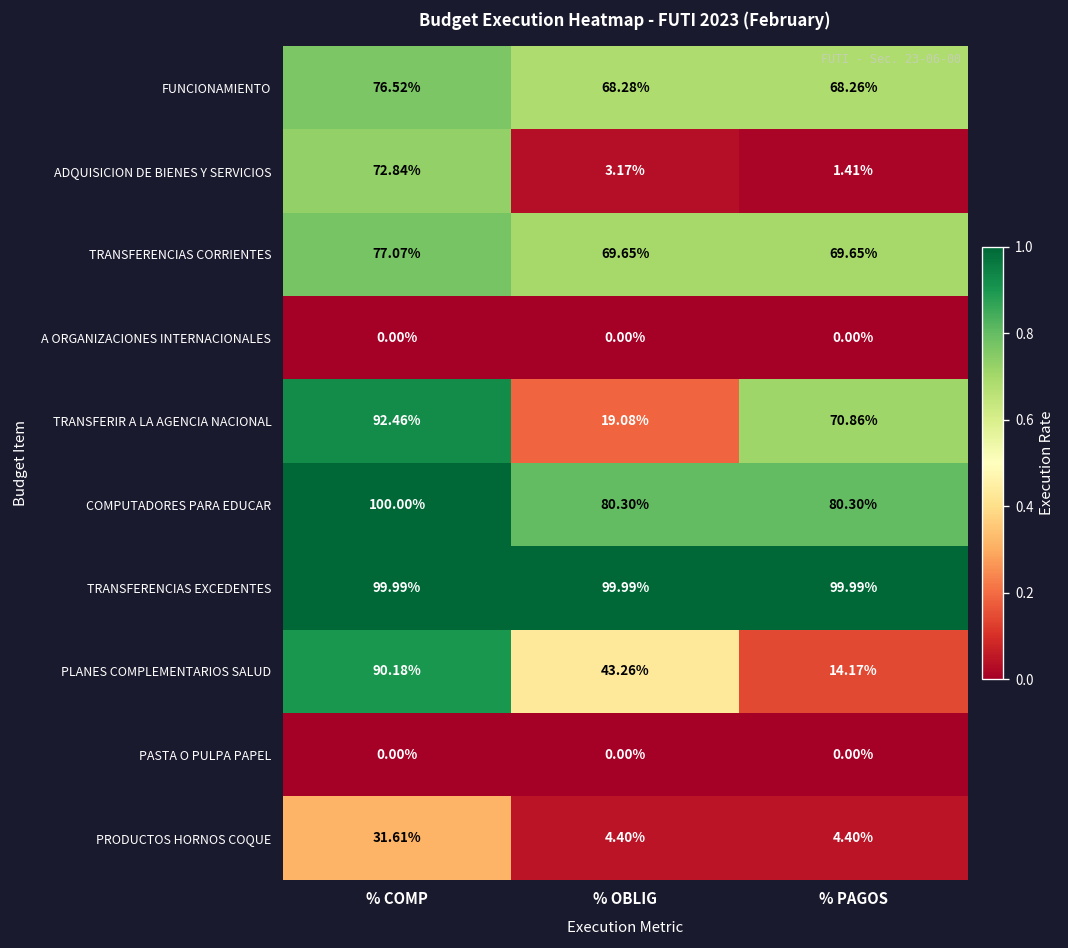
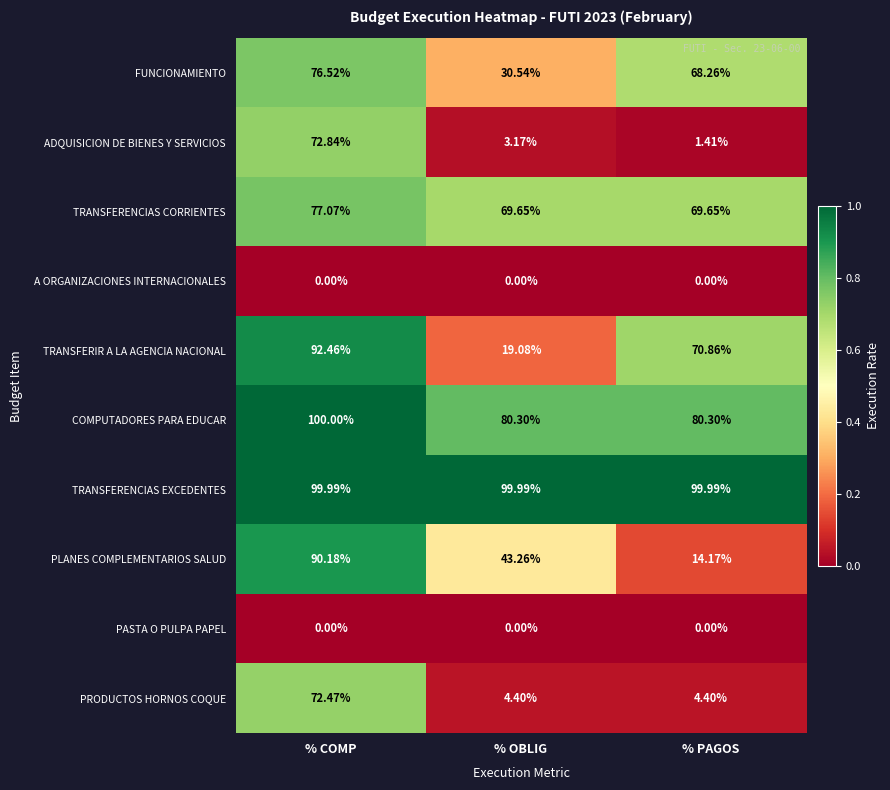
FUNCIONAMIENTO, % OBLIG: 68.28% -> 30.54%
PRODUCTOS HORNOS COQUE, % COMP: 31.61% -> 72.47%
